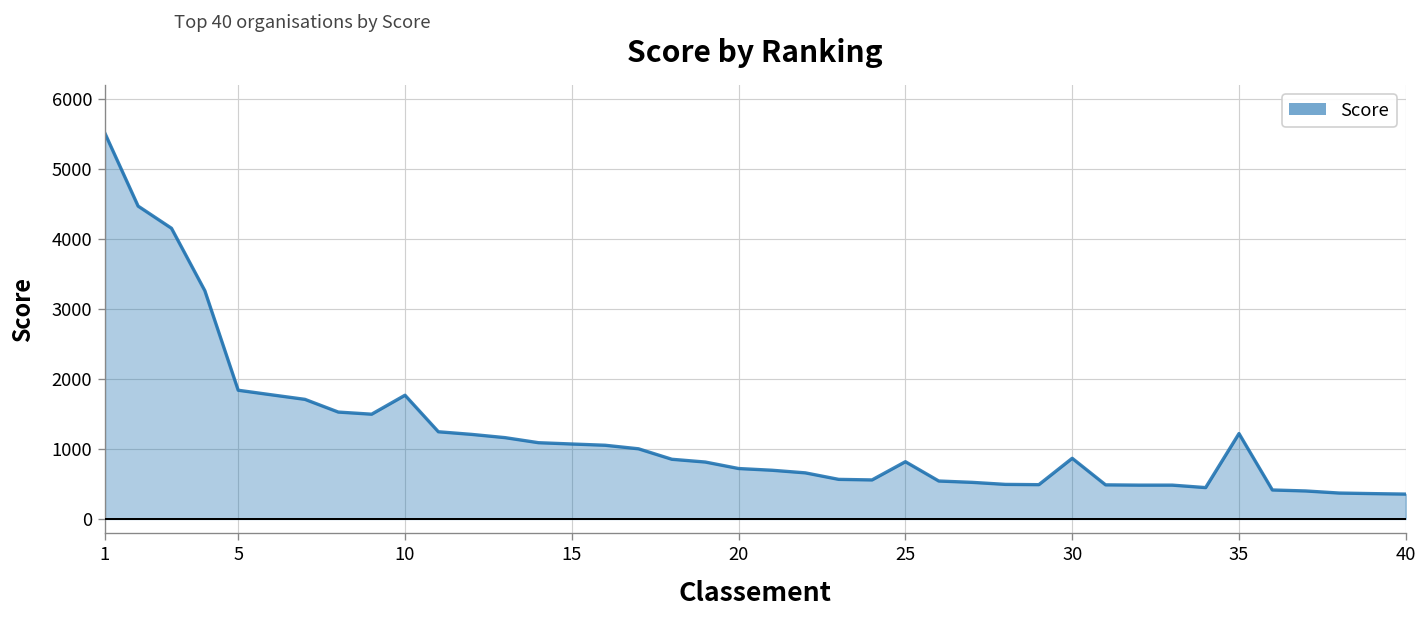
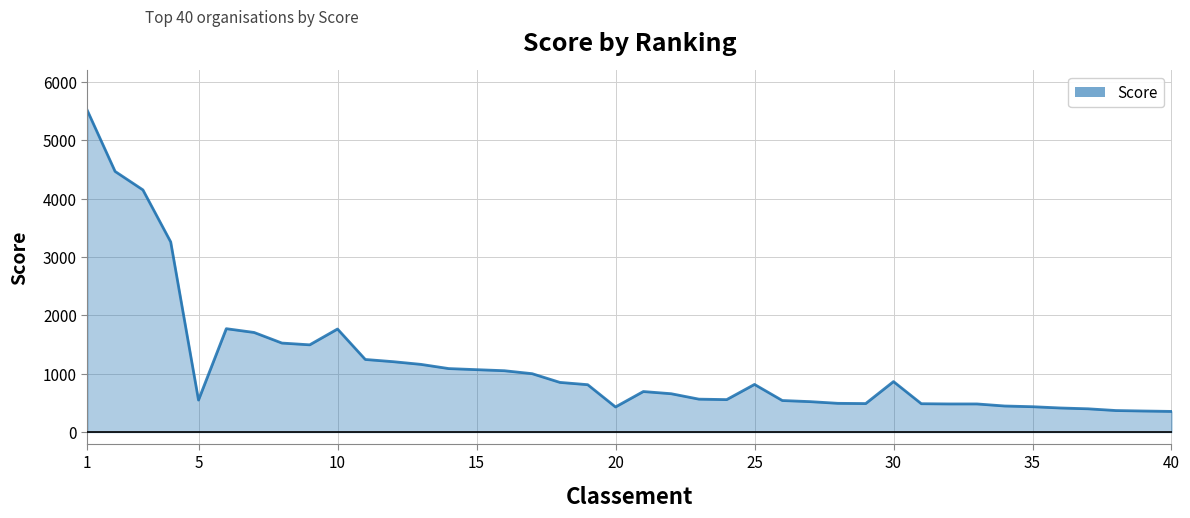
5: 1800 -> 500
20: 700 -> 400
35: 1200 -> 400
